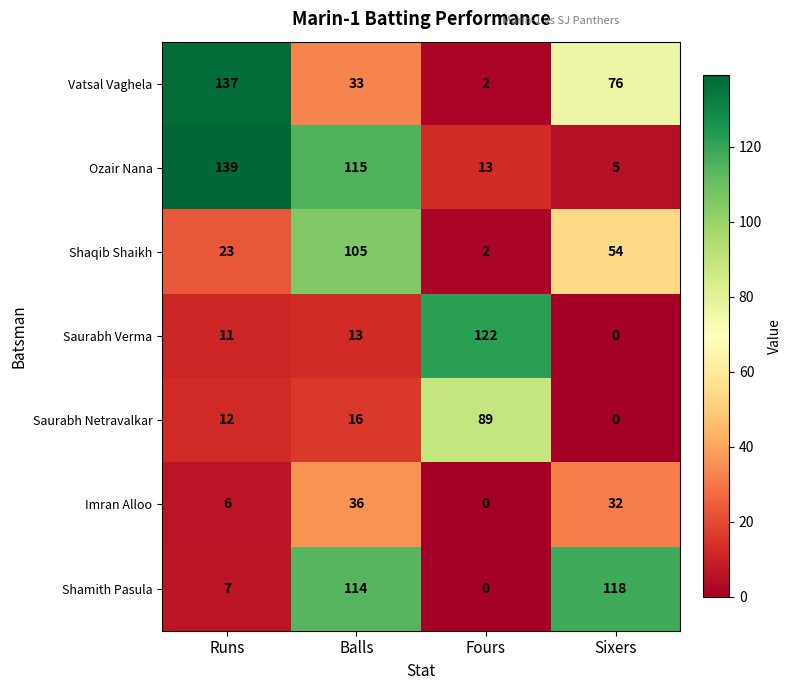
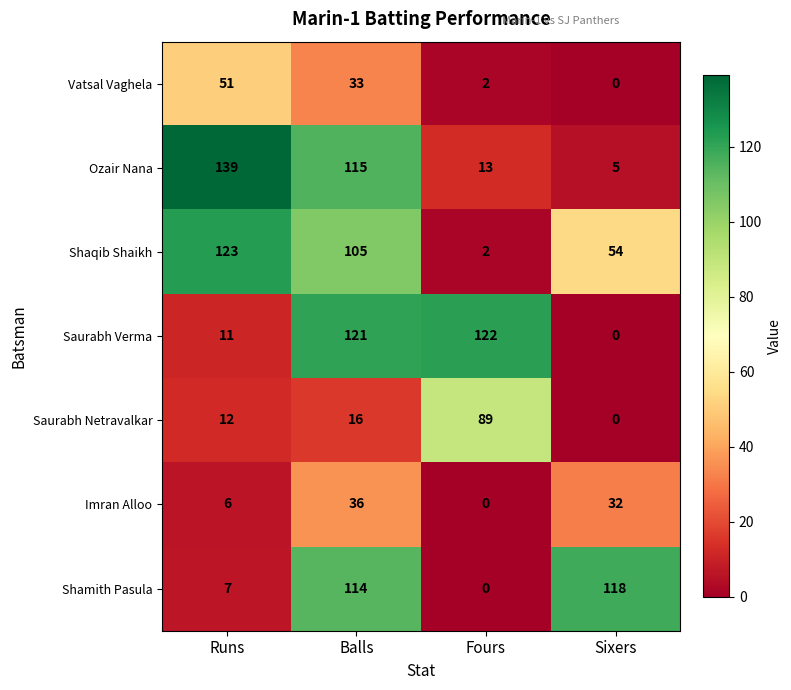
Vatsal Vaghela, Runs: 137 -> 51
Vatsal Vaghela, Sixers: 76 -> 0
Shaqib Shaikh, Runs: 23 -> 123
Saurabh Verma, Balls: 13 -> 121
